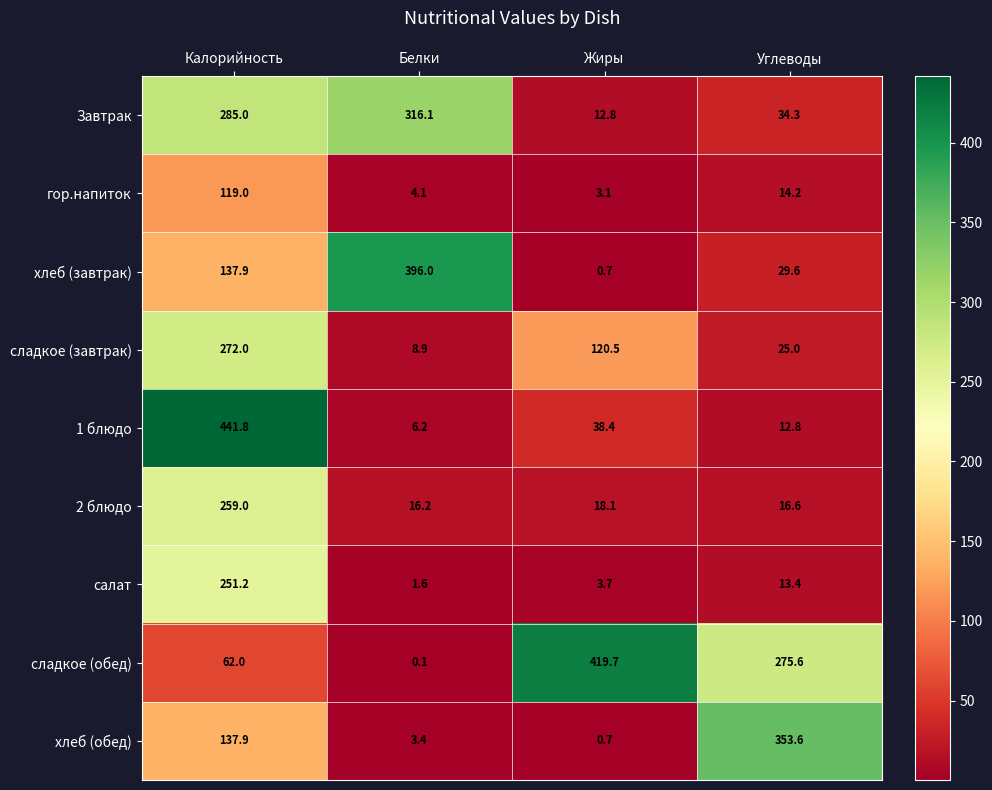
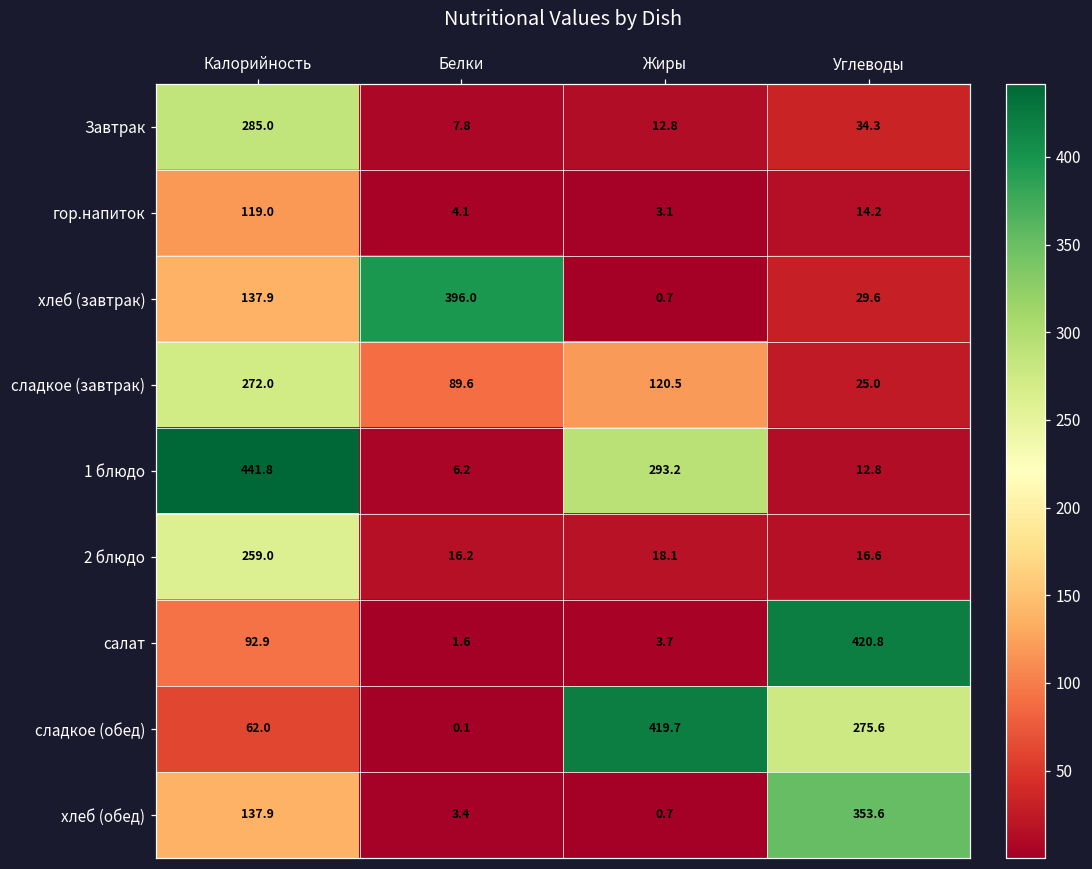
Завтрак, Белки: 316.1 -> 7.8
сладкое (завтрак), Белки: 8.9 -> 89.6
1 блюдо, Жиры: 38.4 -> 293.2
салат, Калорийность: 251.2 -> 92.9
салат, Углеводы: 13.4 -> 420.8
